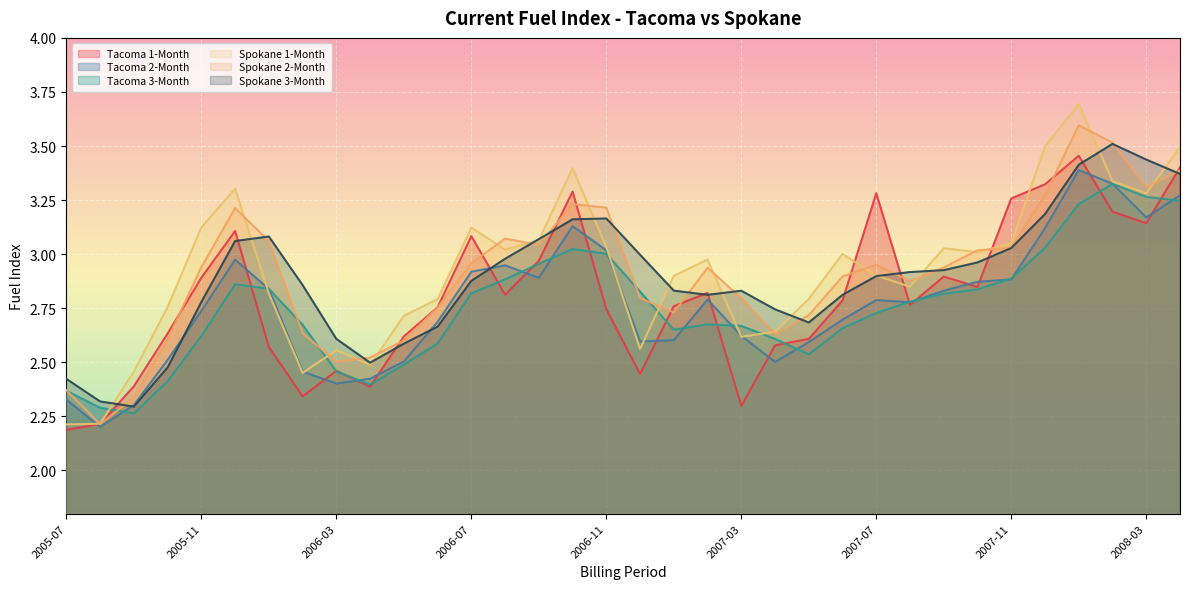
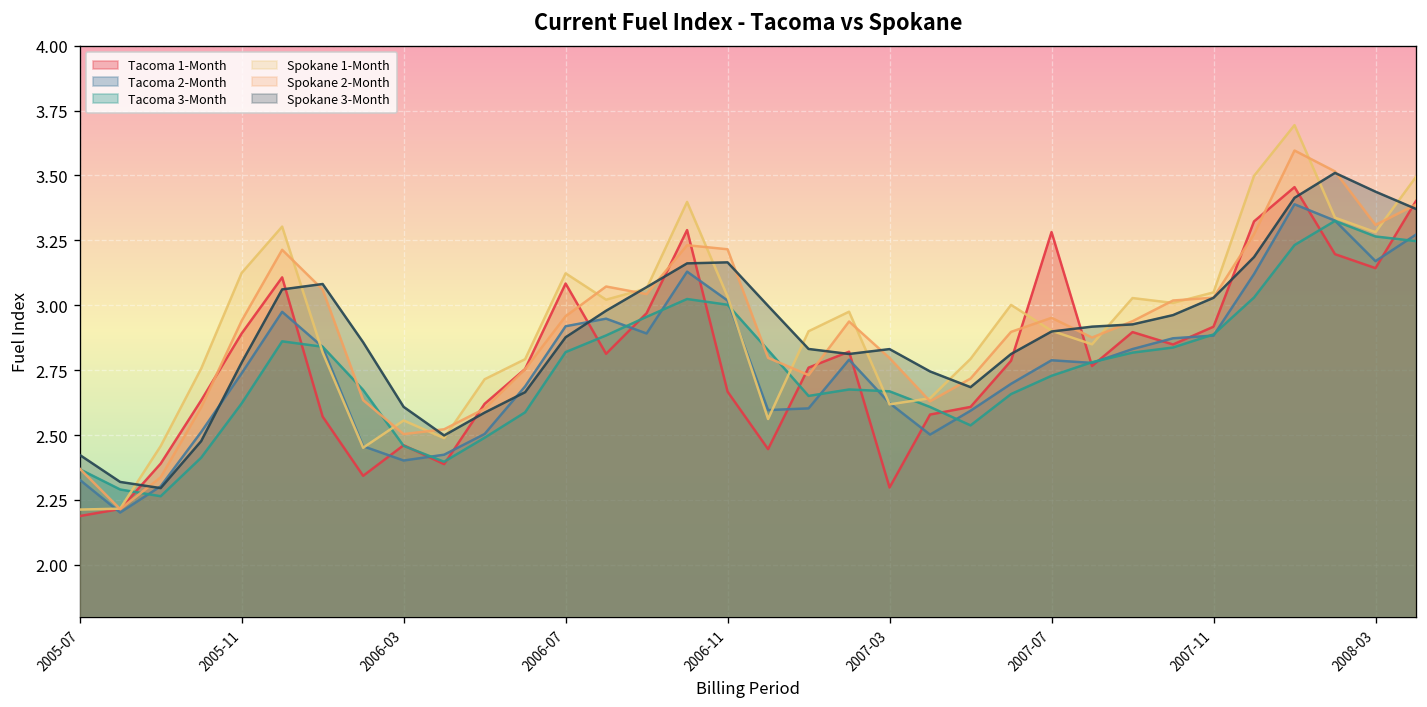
Tacoma 1-Month, 2006-11: 2.75 -> 2.67
Tacoma 1-Month, 2007-11: 3.26 -> 2.92
